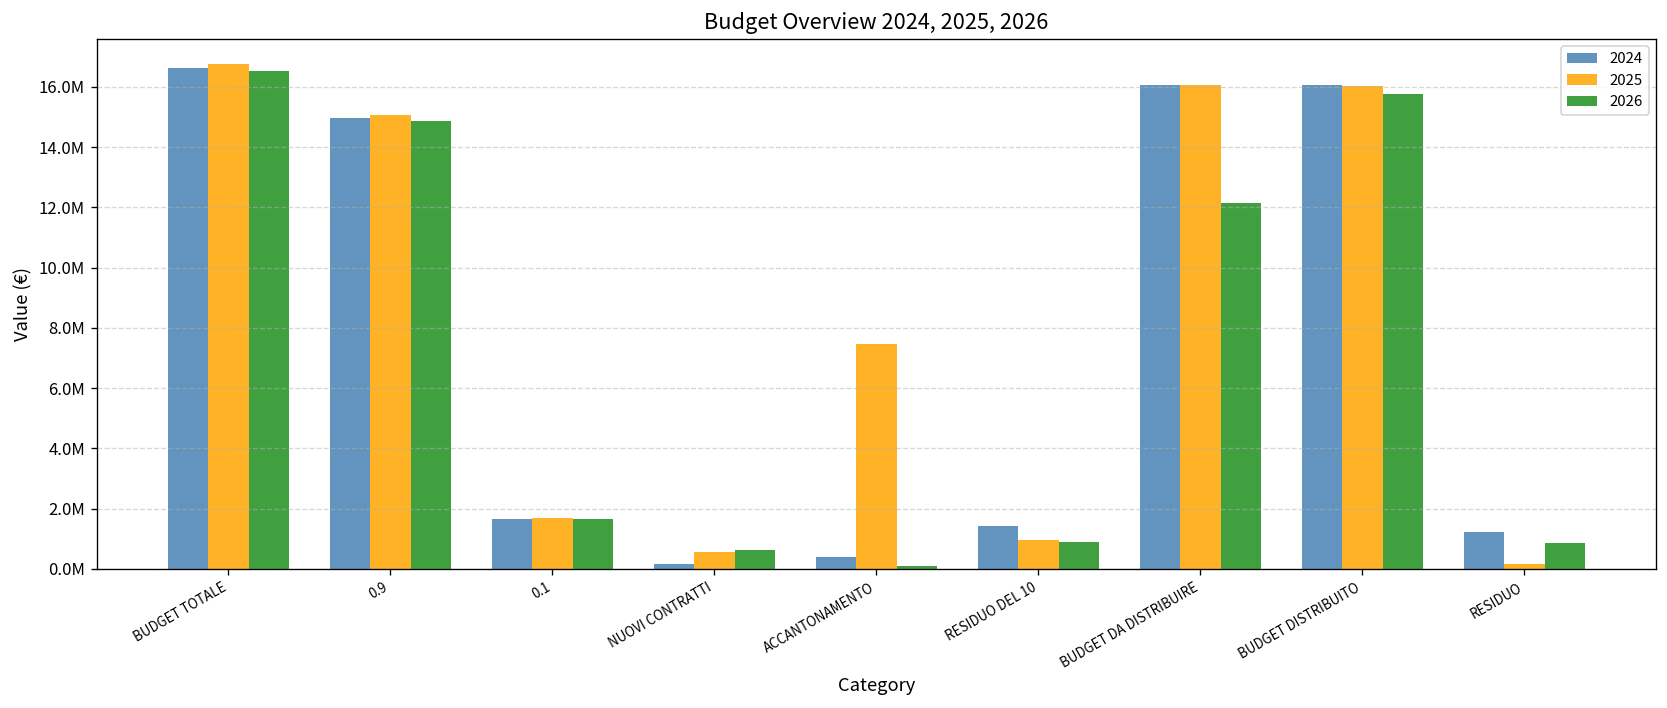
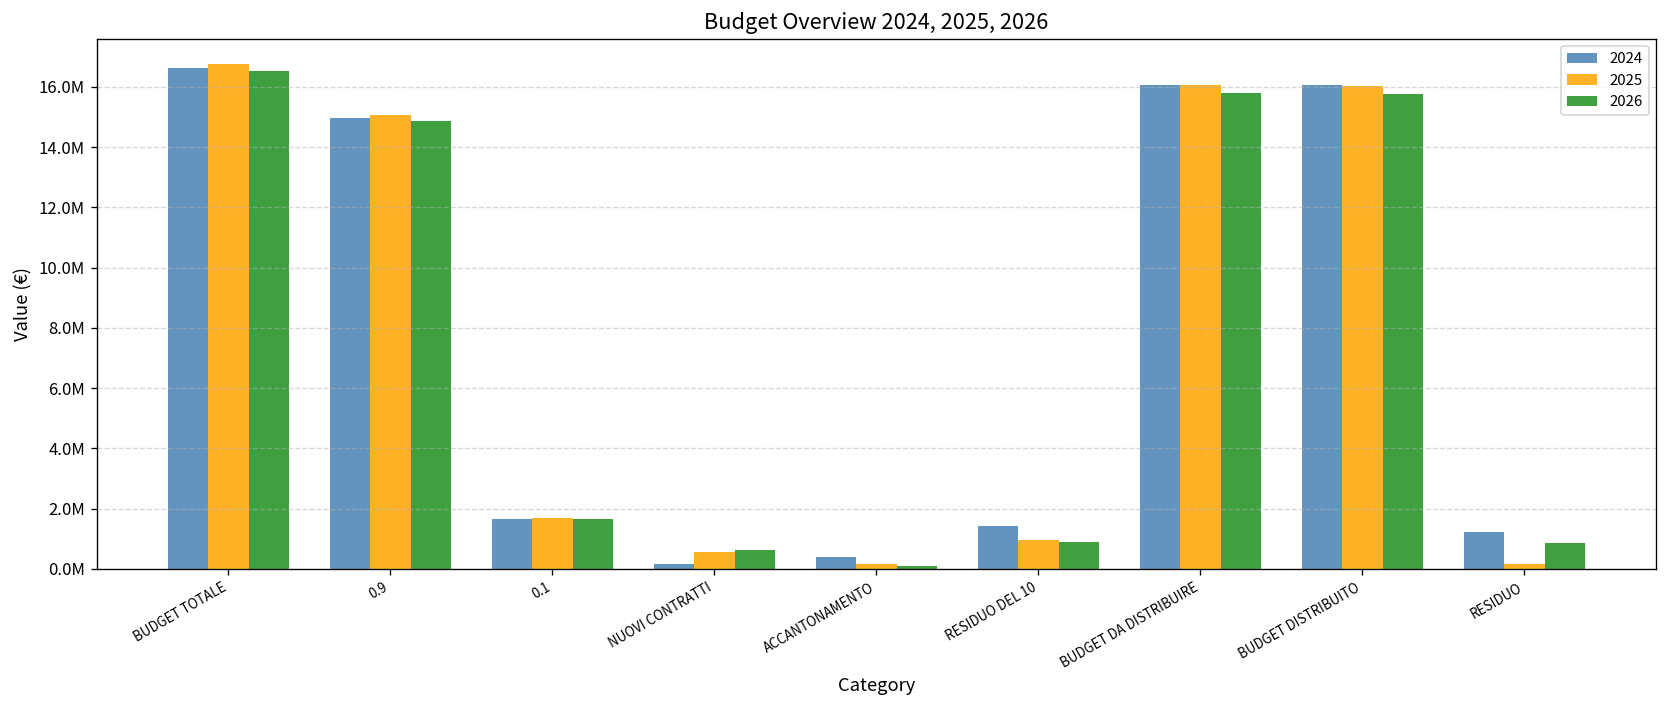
2025, ACCANTONAMENTO: 7500000 -> 200000
2026, BUDGET DA DISTRIBUIRE: 12100000 -> 15800000
